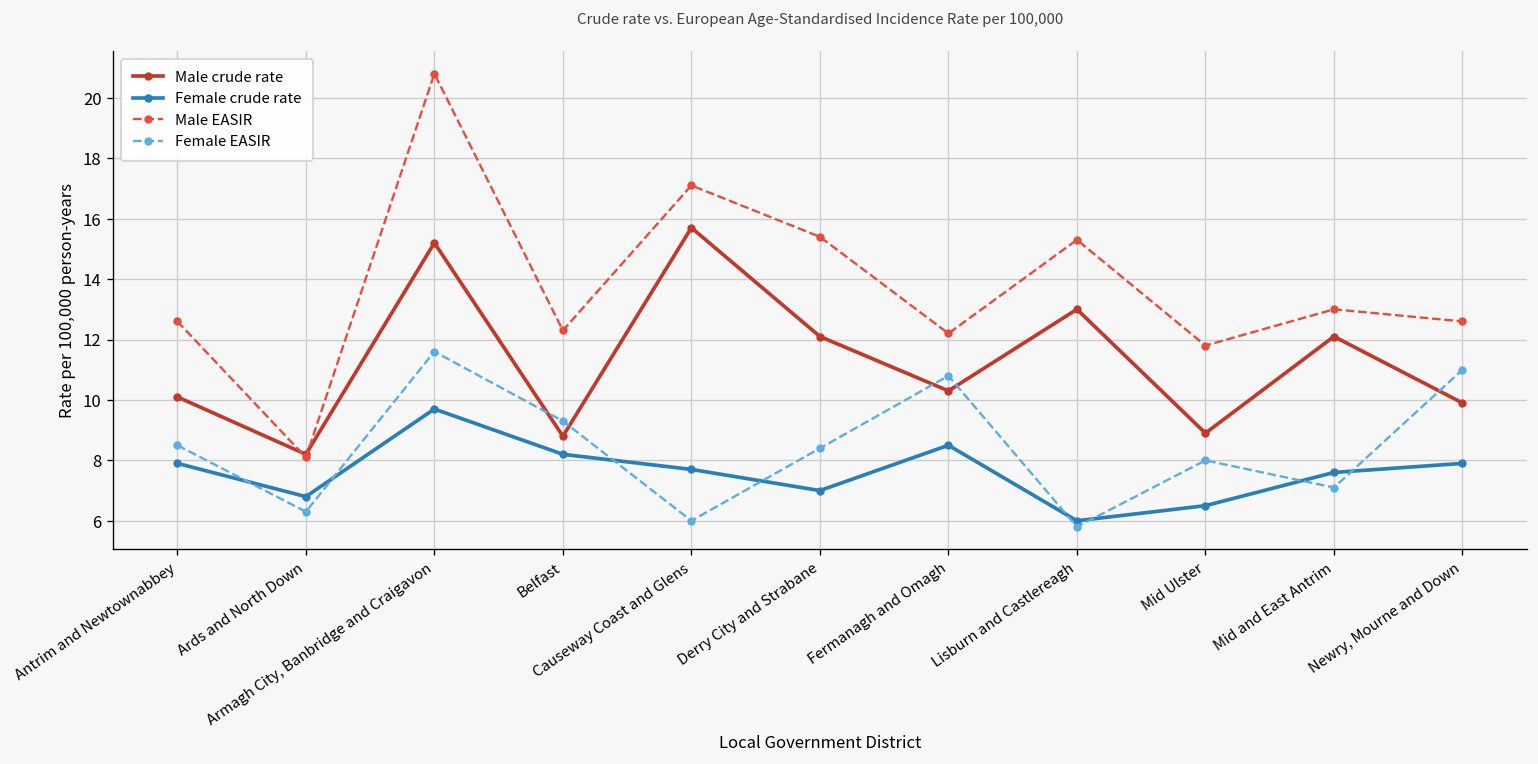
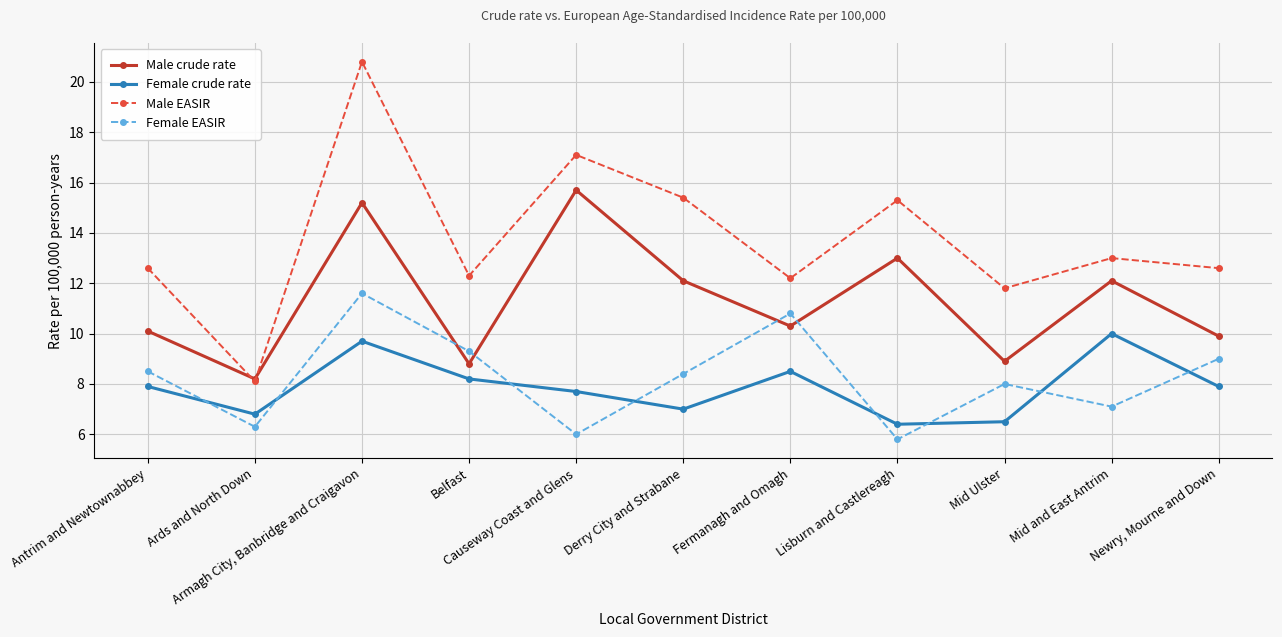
Female crude rate, Lisburn and Castlereagh: 6.0 -> 6.4
Female crude rate, Mid and East Antrim: 7.6 -> 10.0
Female EASIR, Newry, Mourne and Down: 11 -> 9
